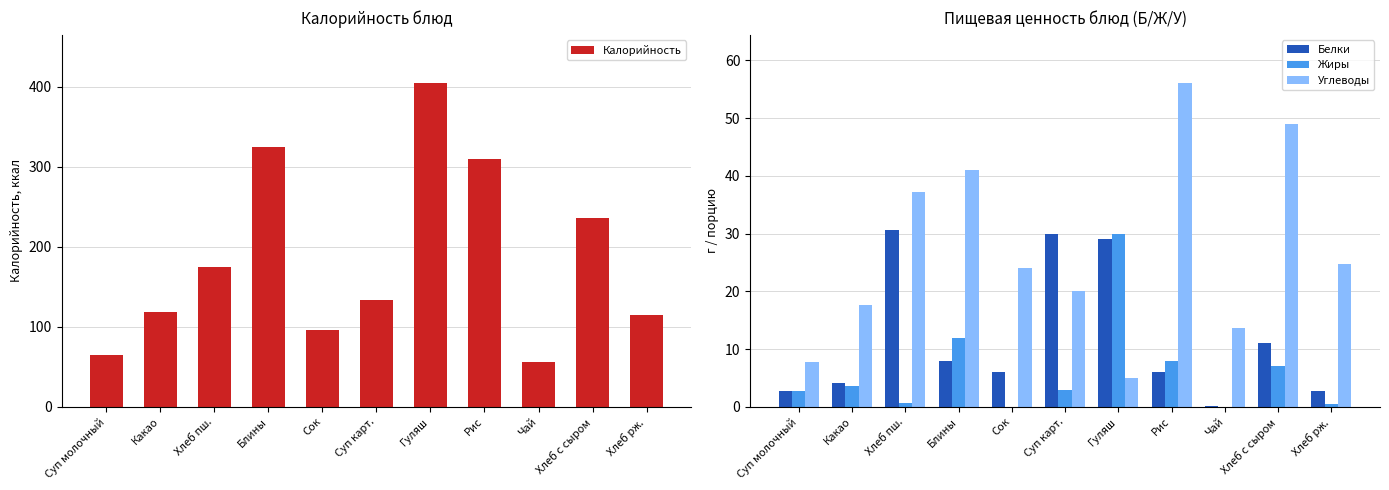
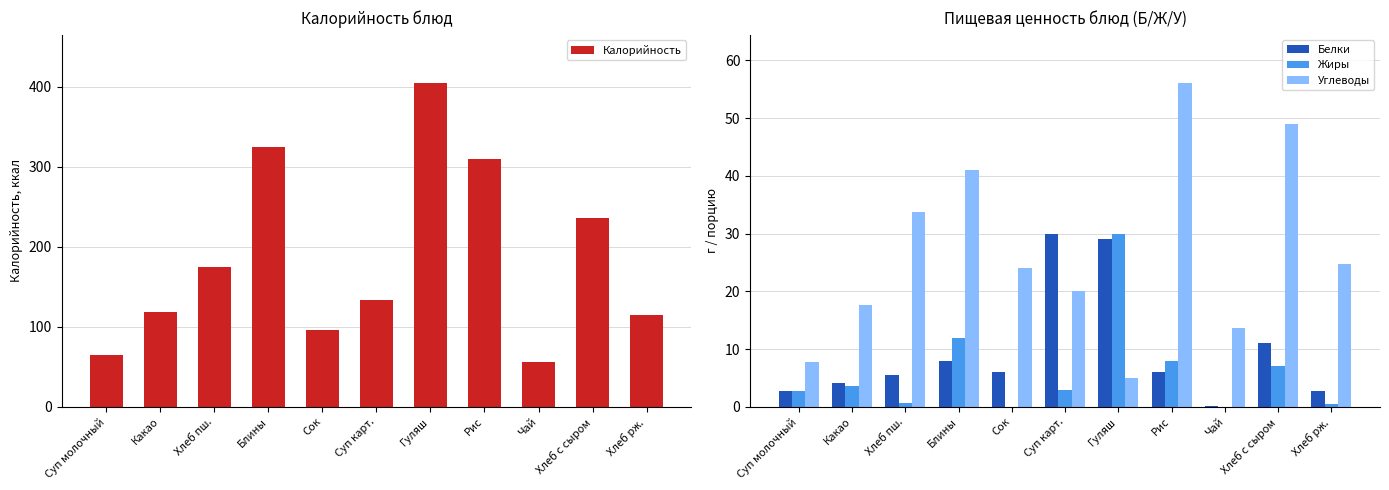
Пищевая ценность блюд (Б/Ж/У), Белки, Хлеб пш.: 31 -> 6
Пищевая ценность блюд (Б/Ж/У), Углеводы, Хлеб пш.: 37 -> 34
